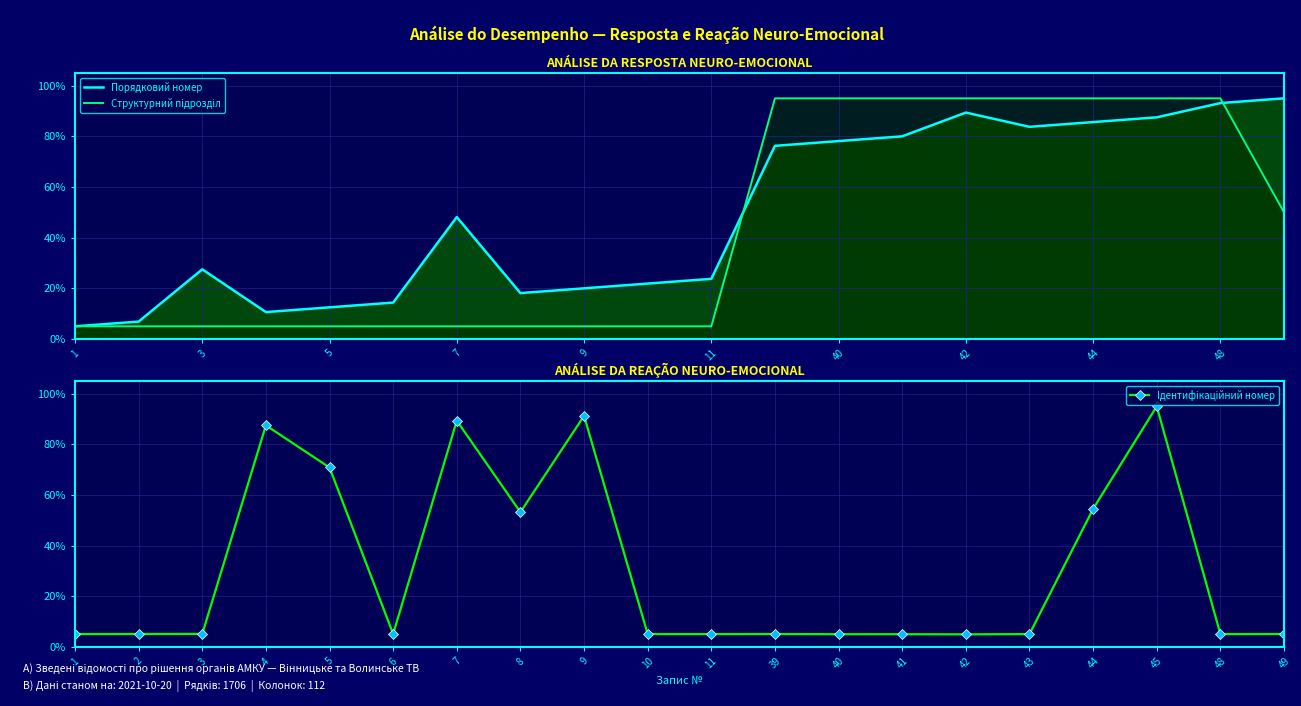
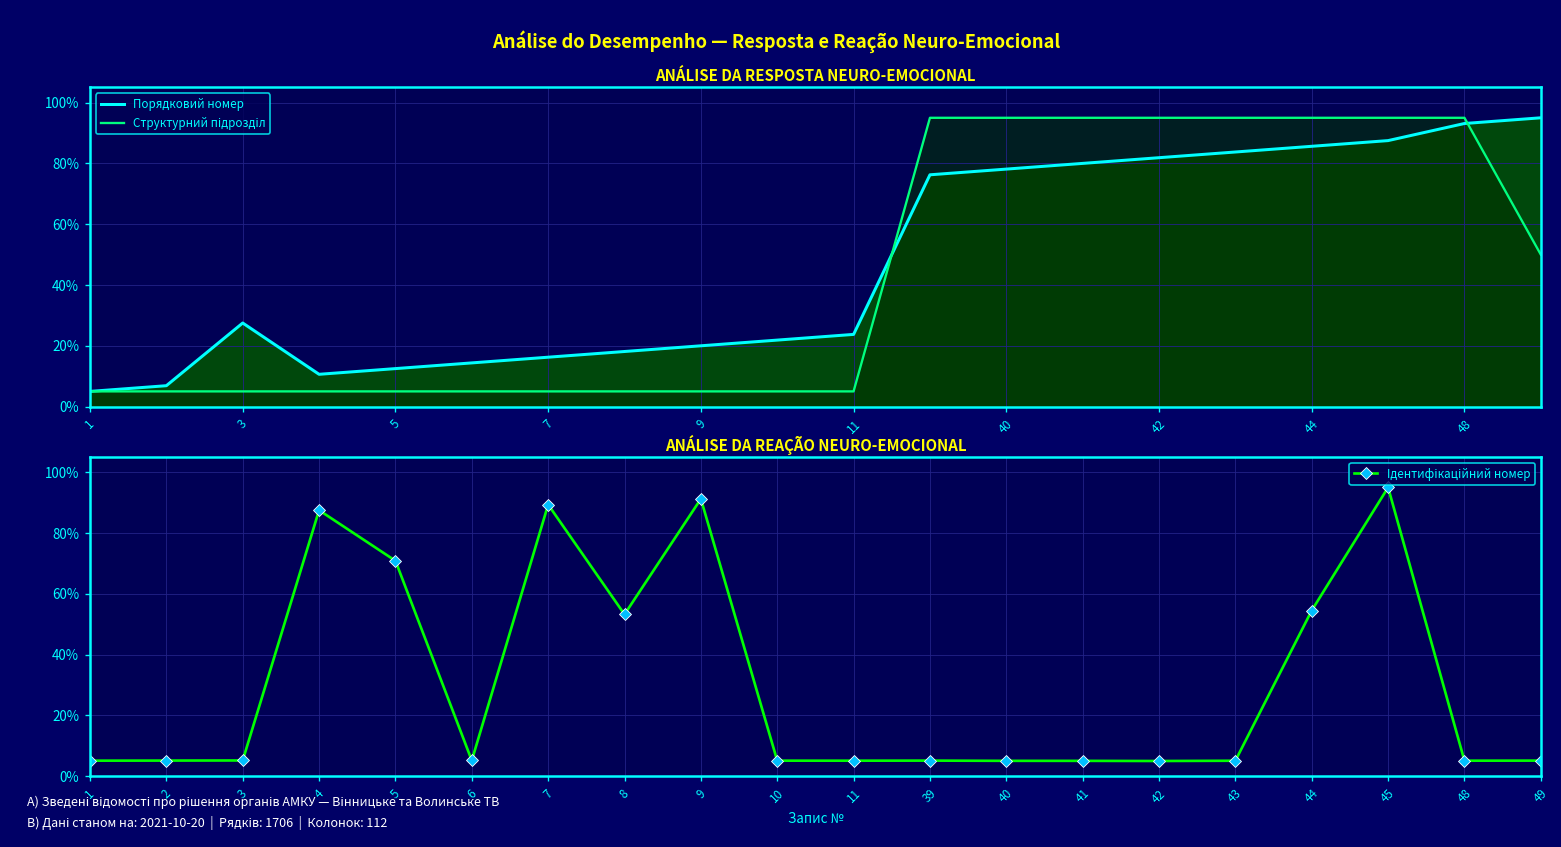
ANÁLISE DA RESPOSTA NEURO-EMOCIONAL, Порядковий номер, 7: 48% -> 16%
ANÁLISE DA RESPOSTA NEURO-EMOCIONAL, Порядковий номер, 42: 89% -> 82%
